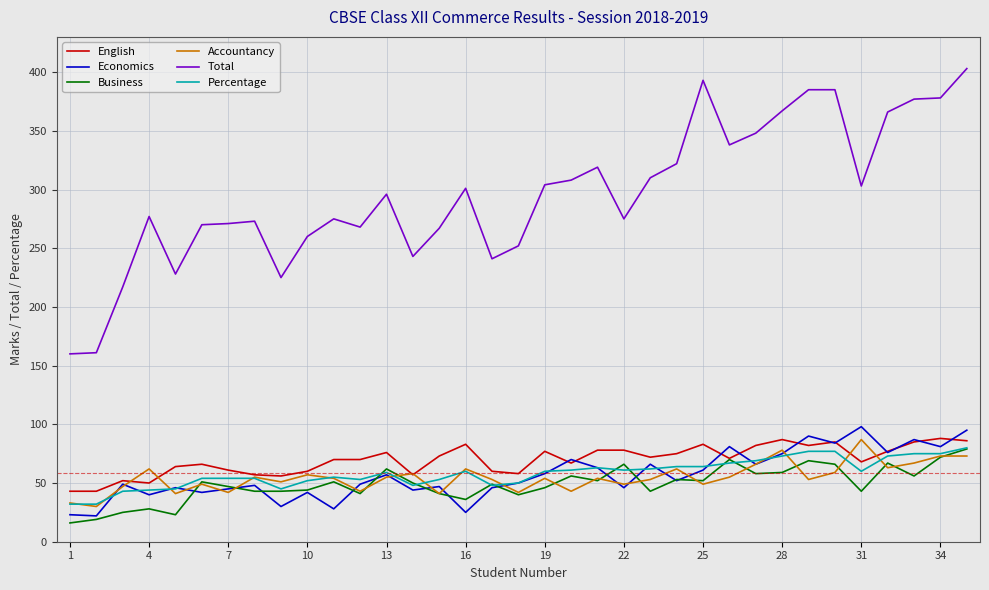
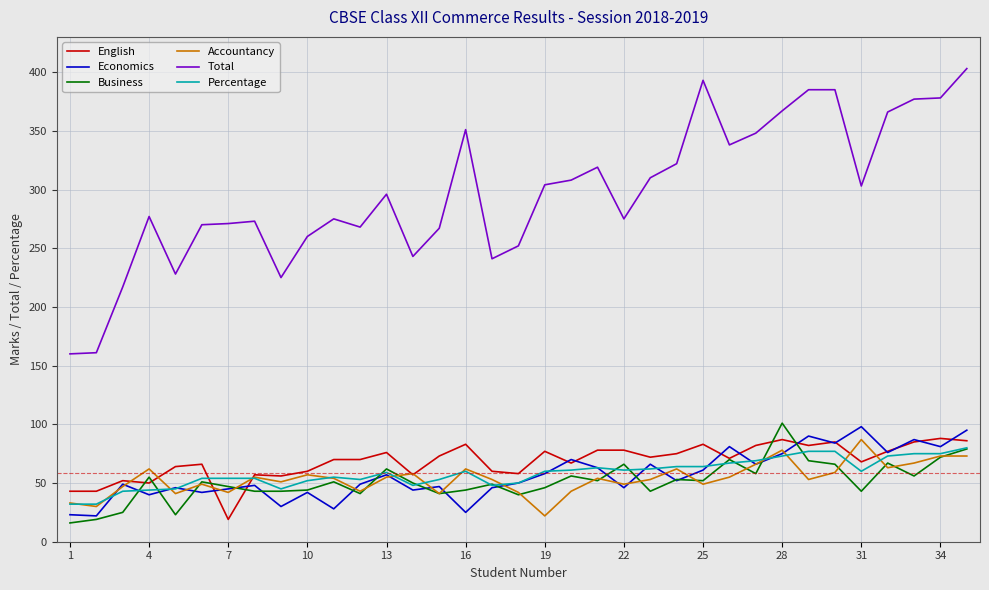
Business, 4: 28 -> 55
English, 7: 61 -> 19
Business, 16: 36 -> 44
Total, 16: 301 -> 351
Accountancy, 19: 54 -> 22
Business, 28: 59 -> 101
